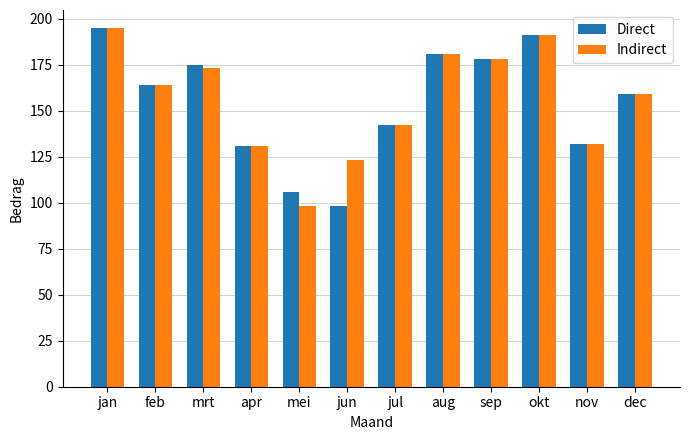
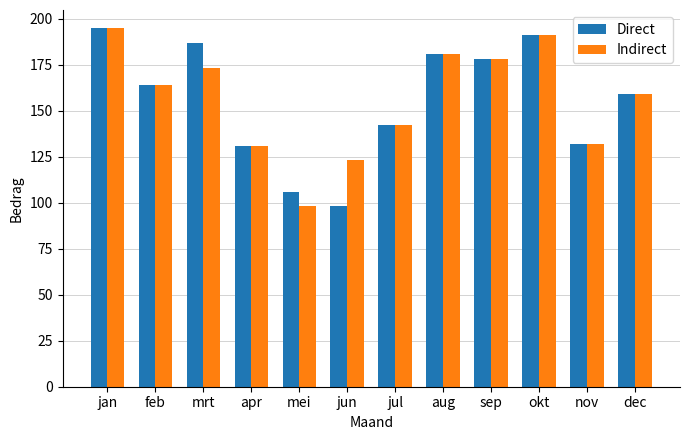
Direct, mrt: 175 -> 187
